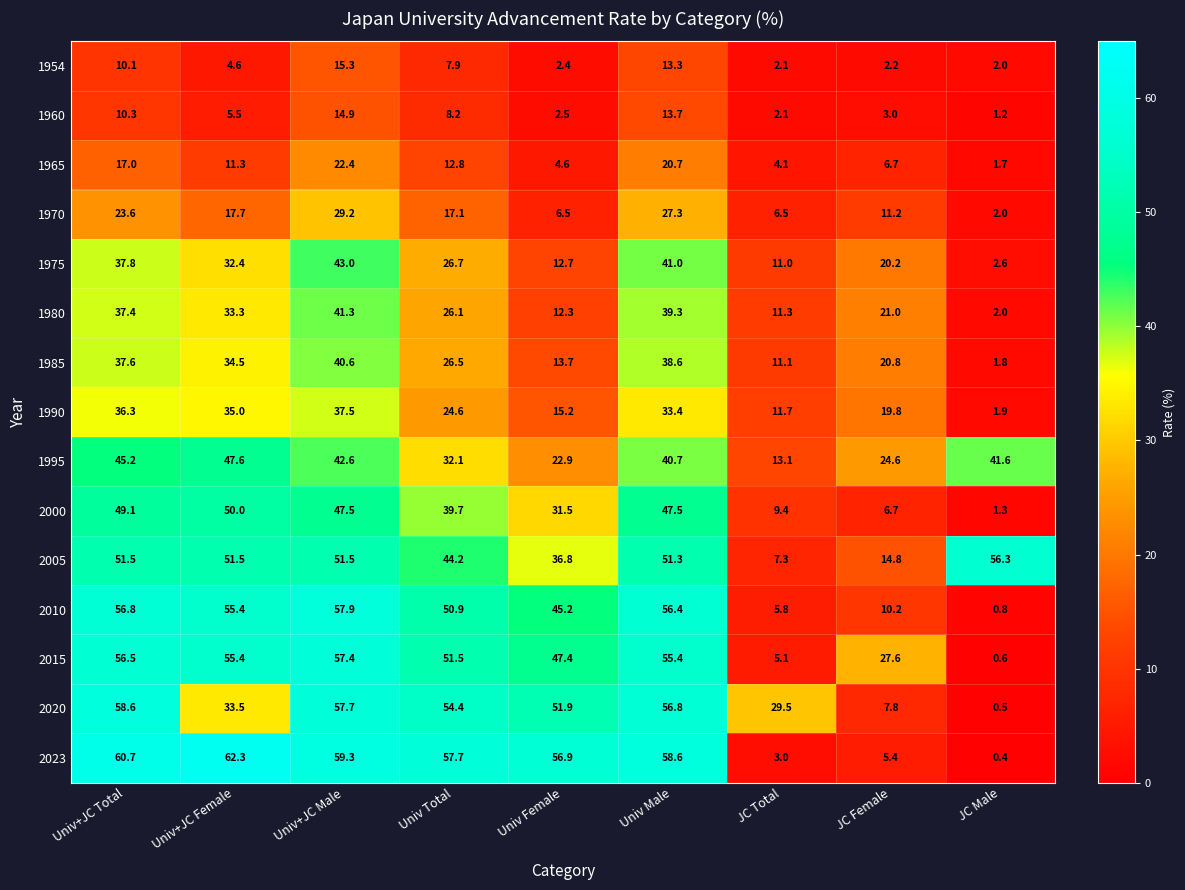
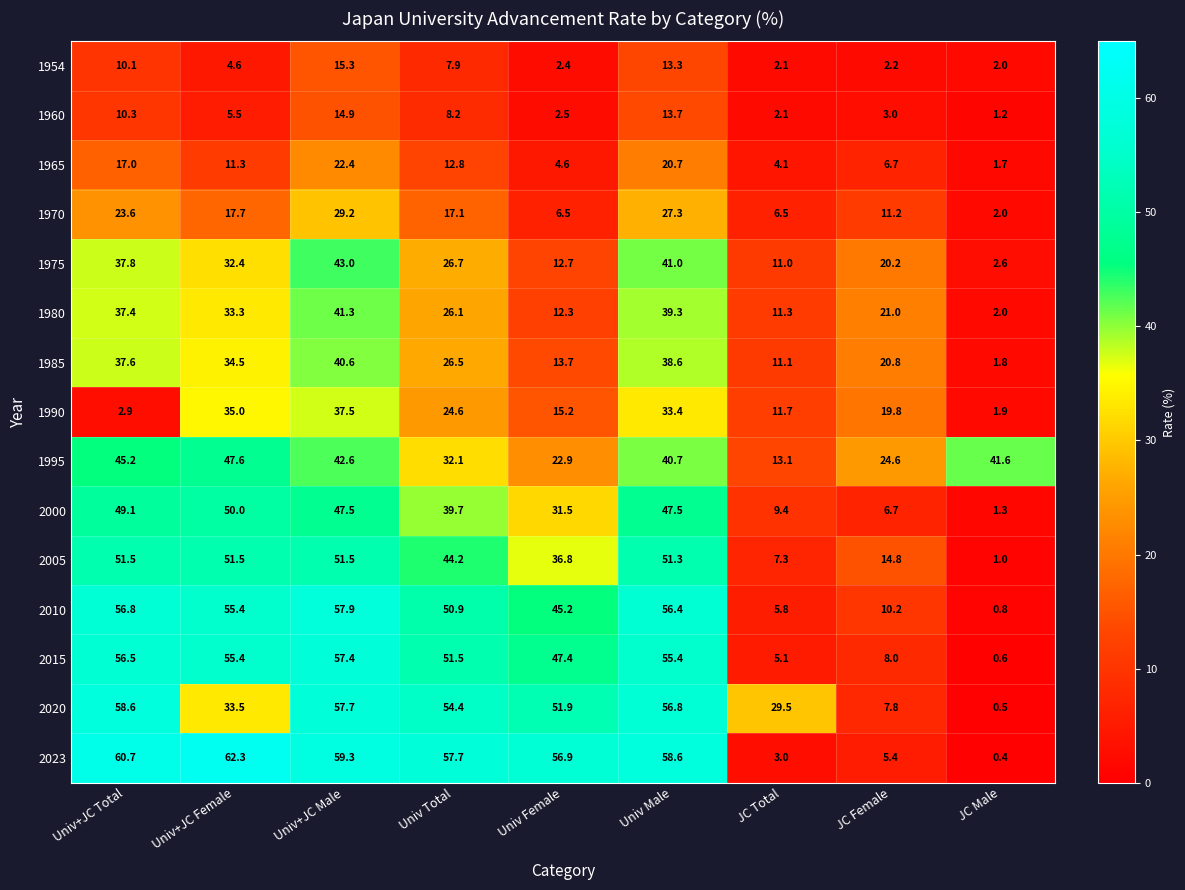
1990, Univ+JC Total: 36.3 -> 2.9
2005, JC Male: 56.3 -> 1.0
2015, JC Female: 27.6 -> 8.0
